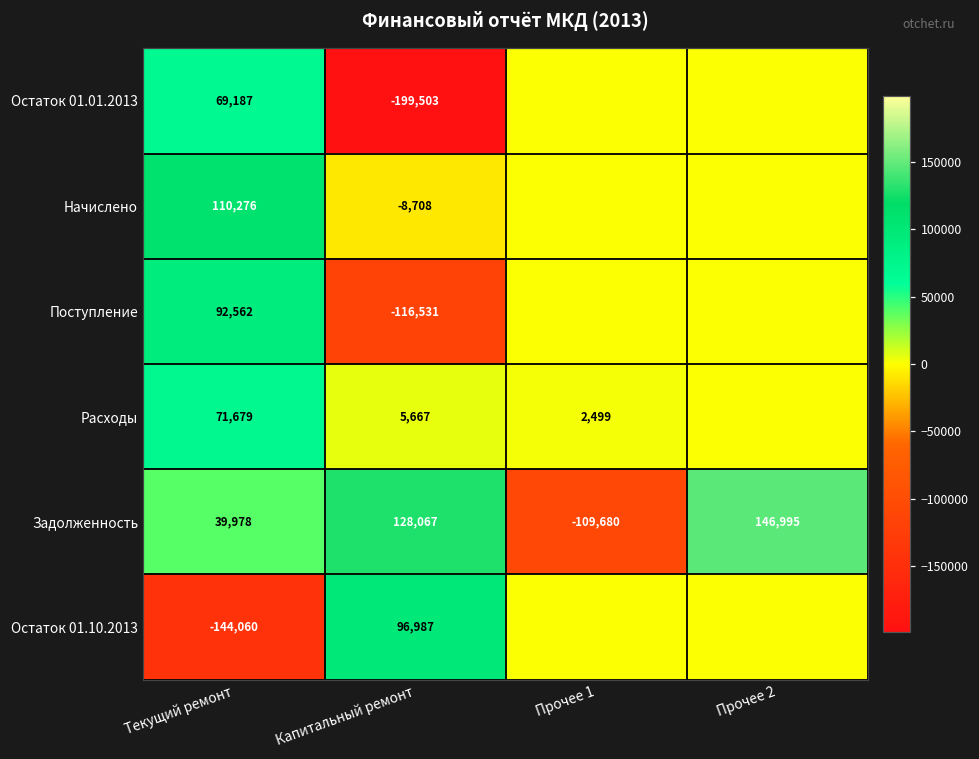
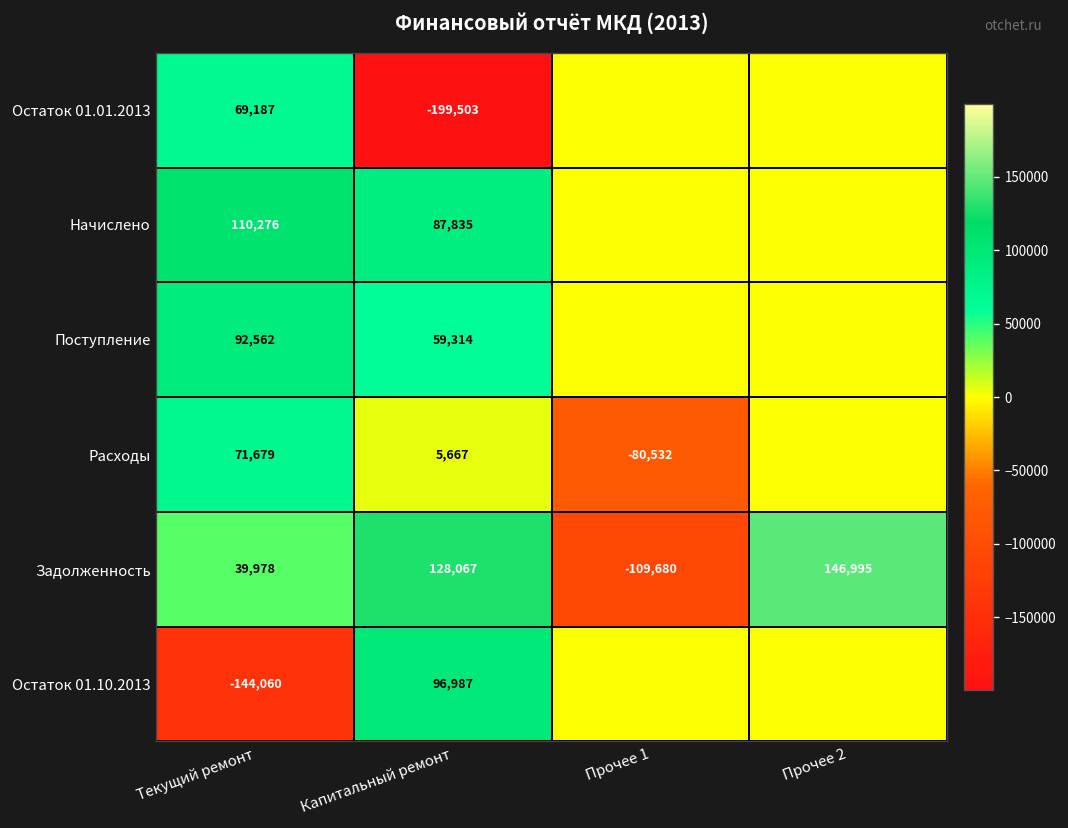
Начислено, Капитальный ремонт: -8,708 -> 87,835
Поступление, Капитальный ремонт: -116,531 -> 59,314
Расходы, Прочее 1: 2,499 -> -80,532
